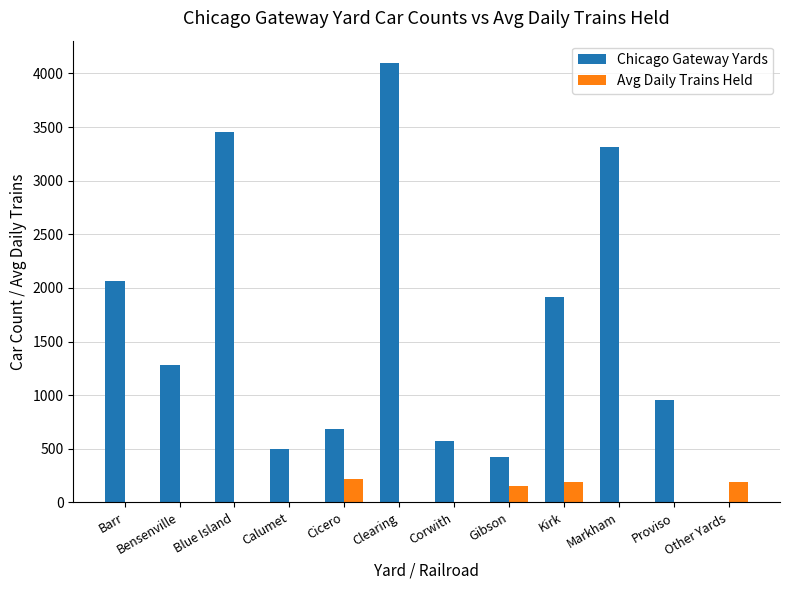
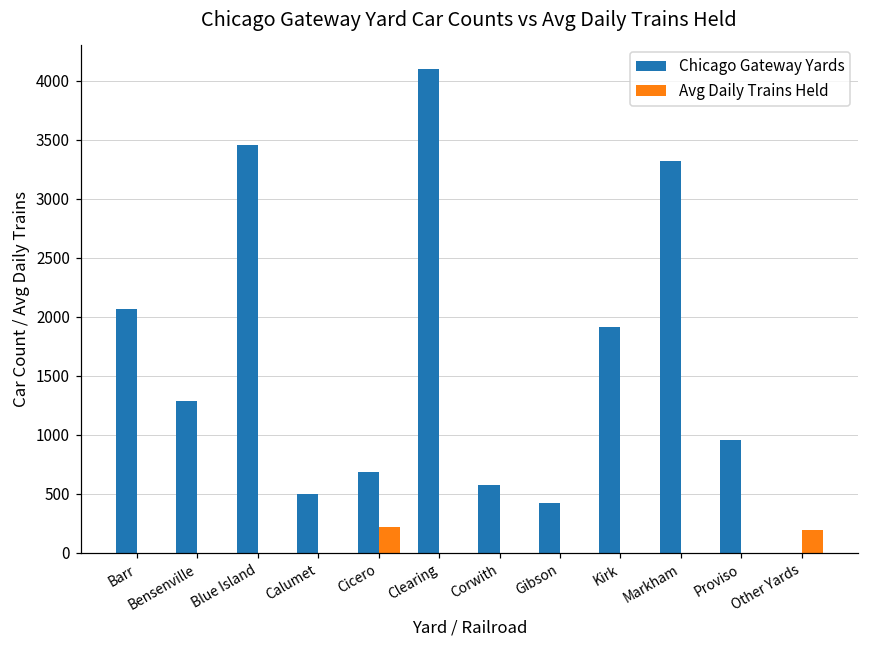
Avg Daily Trains Held, Gibson: 150 -> 0
Avg Daily Trains Held, Kirk: 190 -> 0
